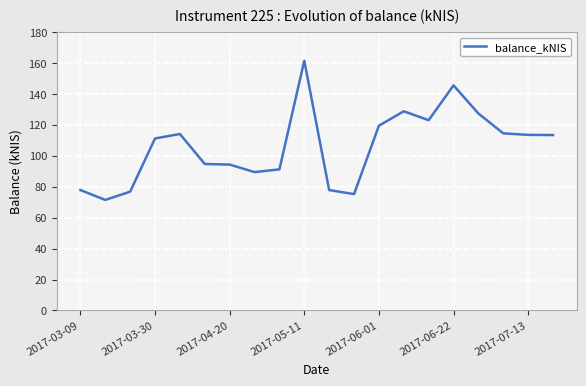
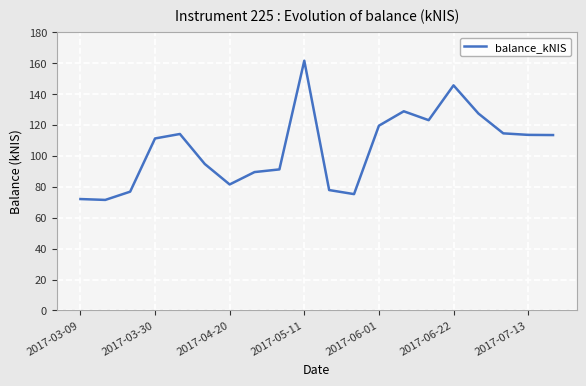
2017-03-09: 78 -> 72
2017-04-20: 94 -> 81
